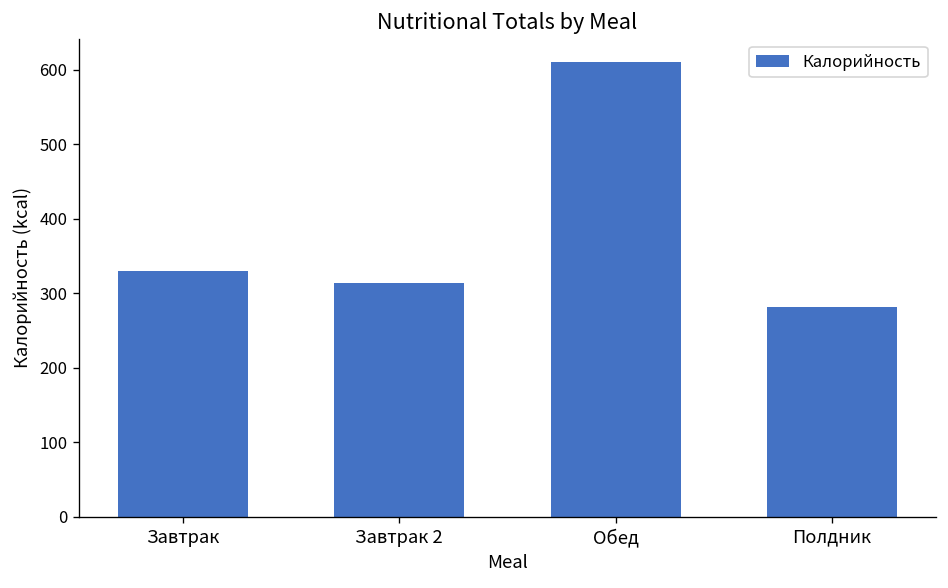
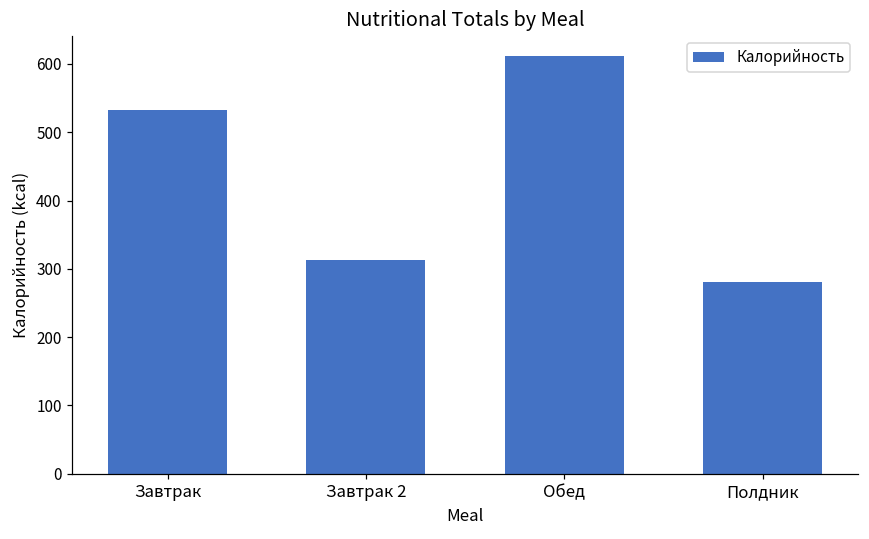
Завтрак: 330 -> 530
